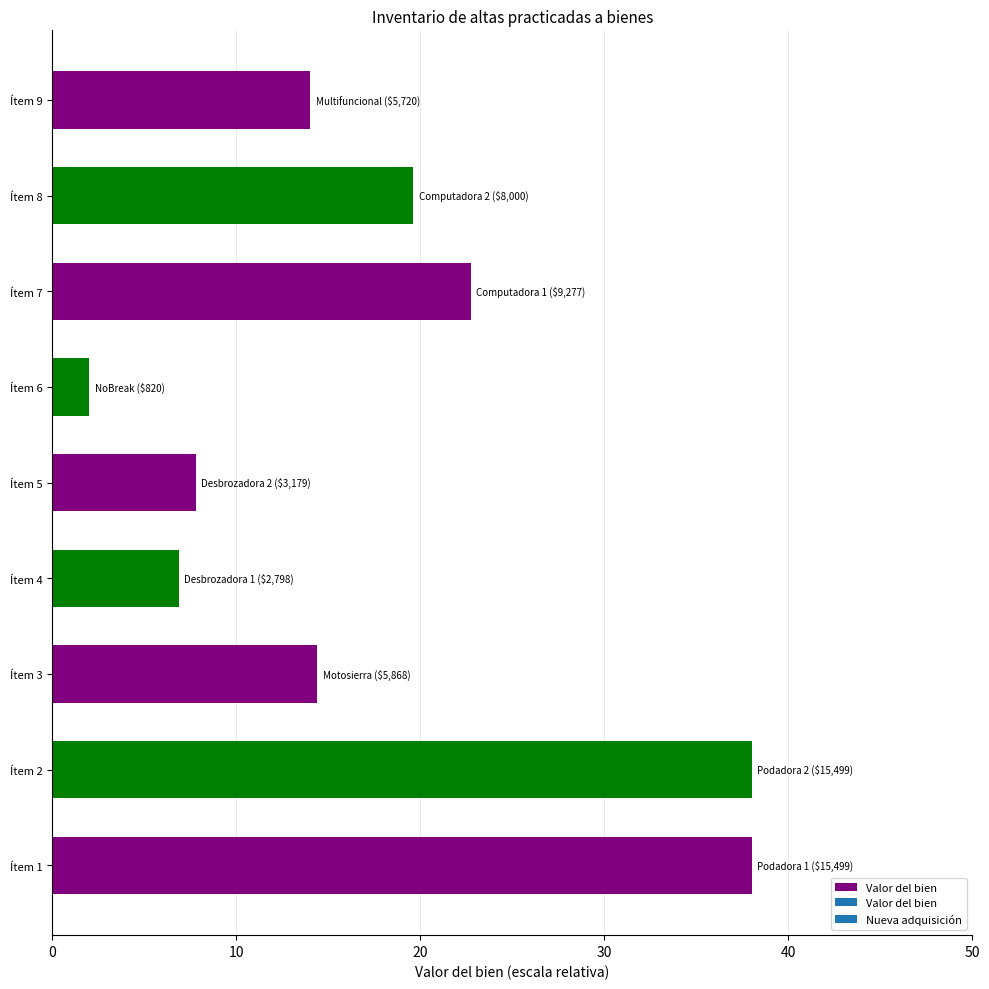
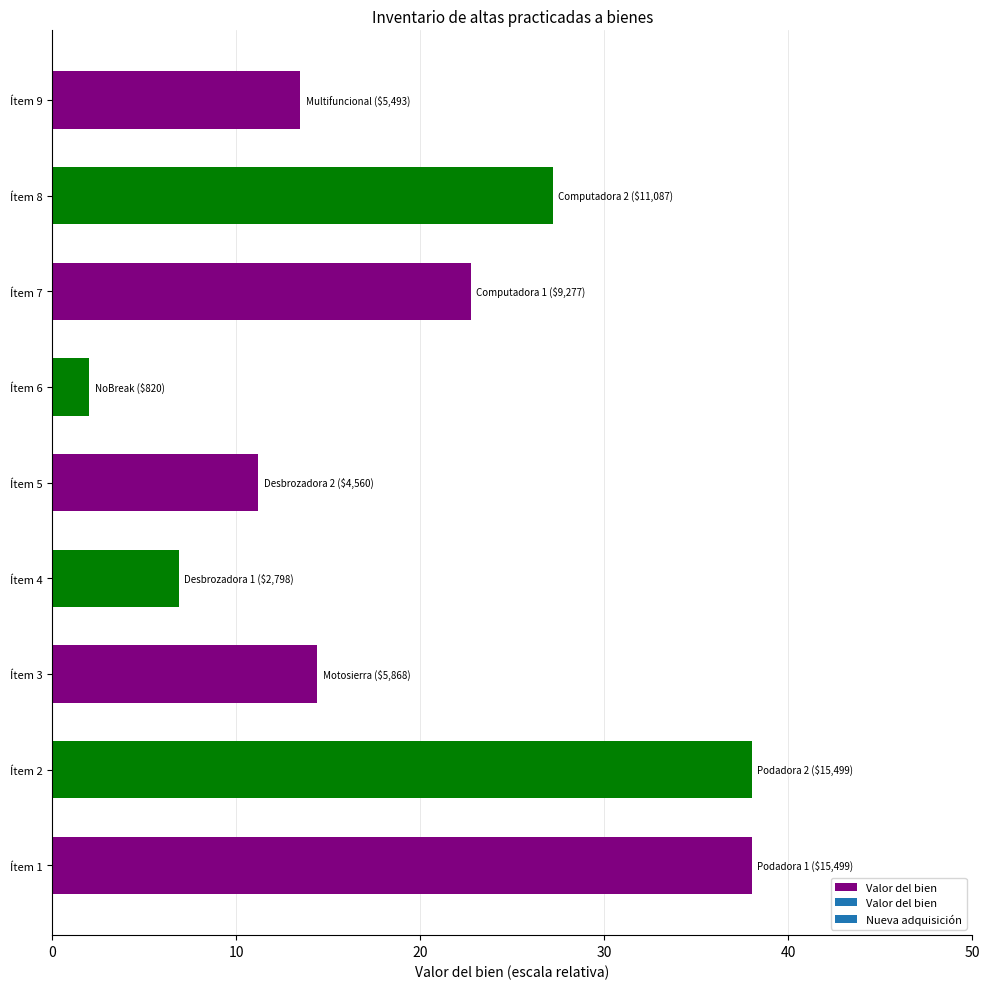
Ítem 9: ($5,720) -> ($5,493)
Ítem 8: ($8,000) -> ($11,087)
Ítem 5: ($3,179) -> ($4,560)
